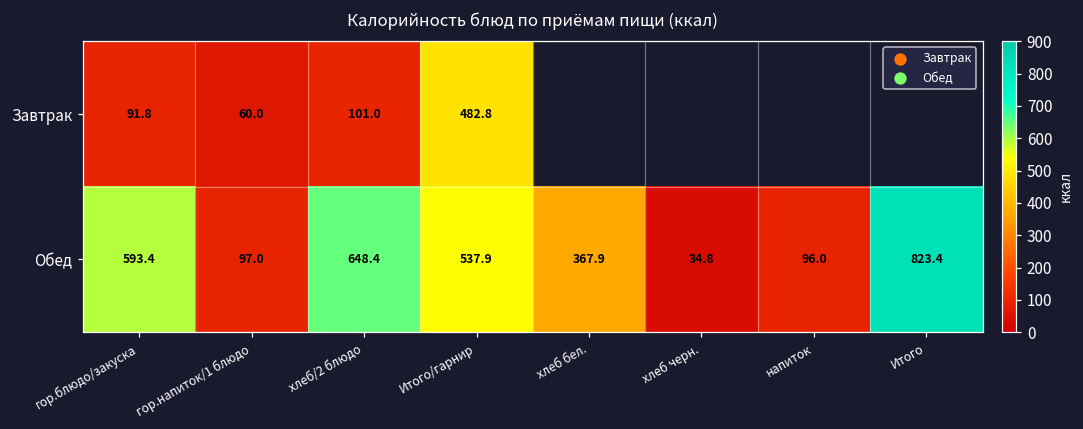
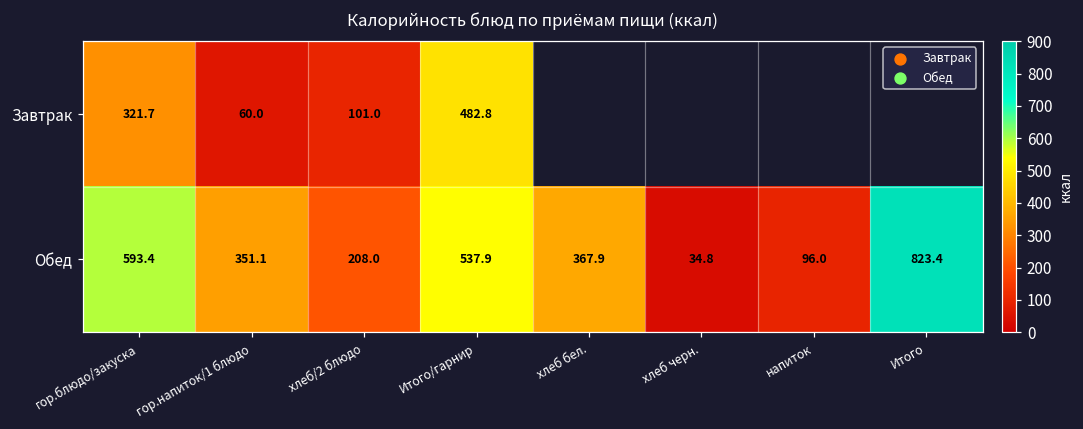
Завтрак, гор.блюдо/закуска: 91.8 -> 321.7
Обед, гор.напиток/1 блюдо: 97.0 -> 351.1
Обед, хлеб/2 блюдо: 648.4 -> 208.0
